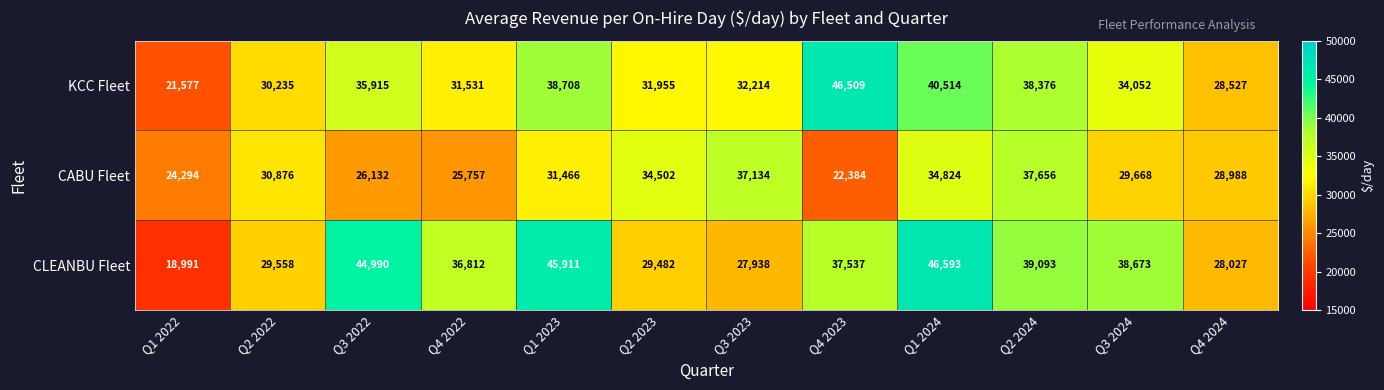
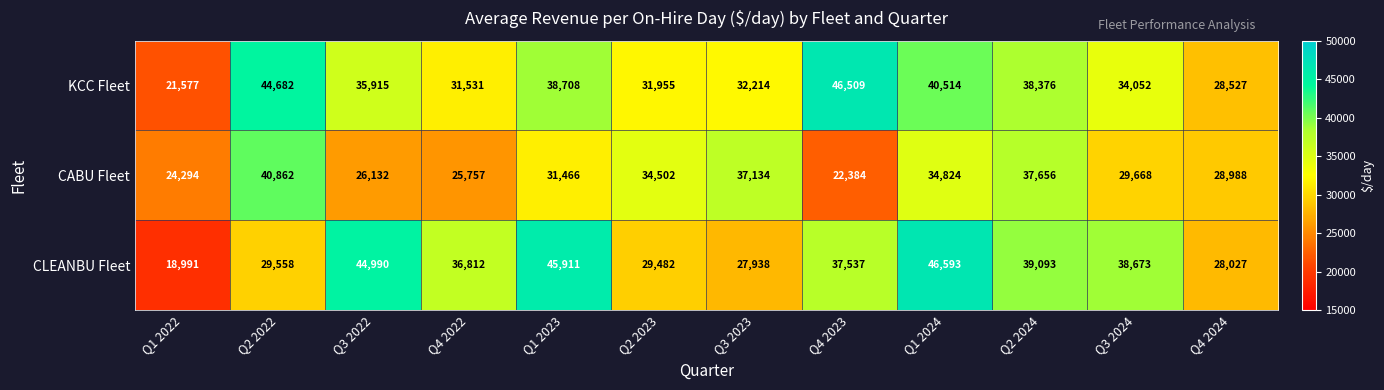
KCC Fleet, Q2 2022: 30,235 -> 44,682
CABU Fleet, Q2 2022: 30,876 -> 40,862
